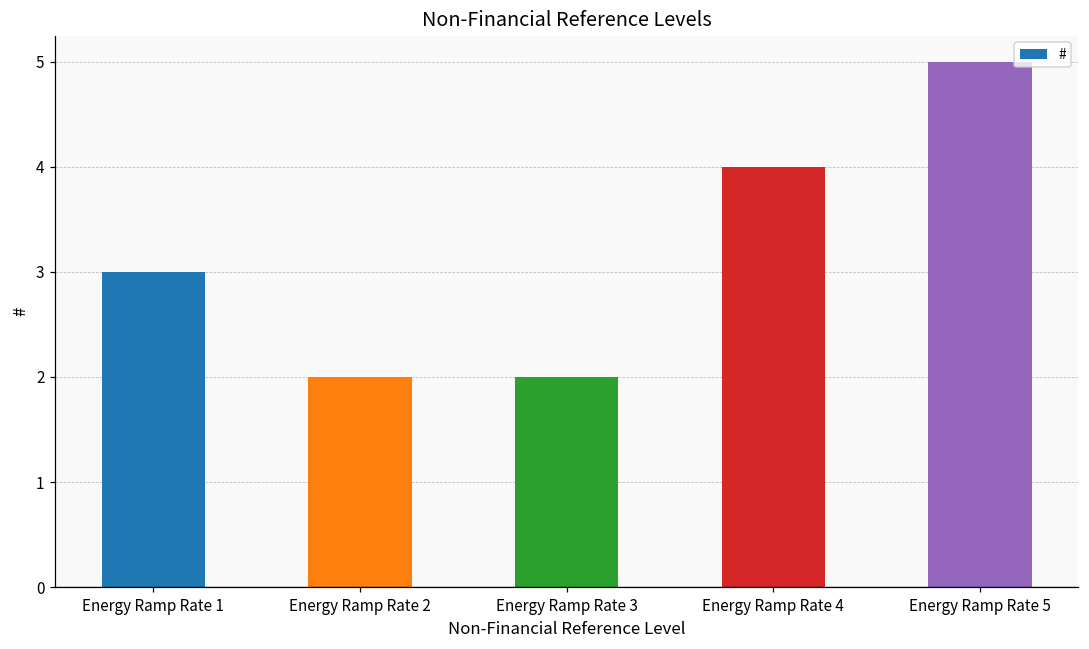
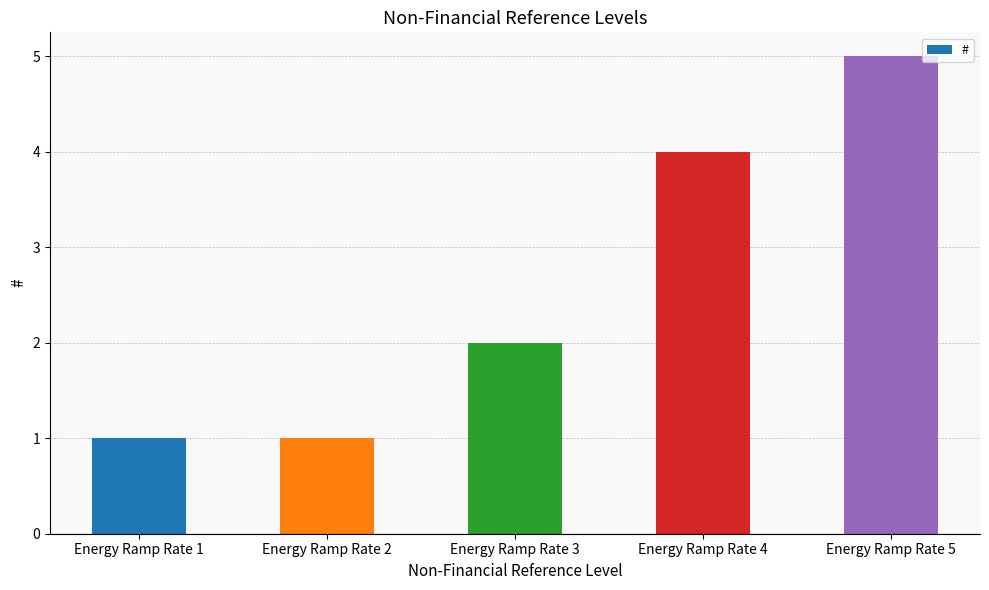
Energy Ramp Rate 1: 3 -> 1
Energy Ramp Rate 2: 2 -> 1
